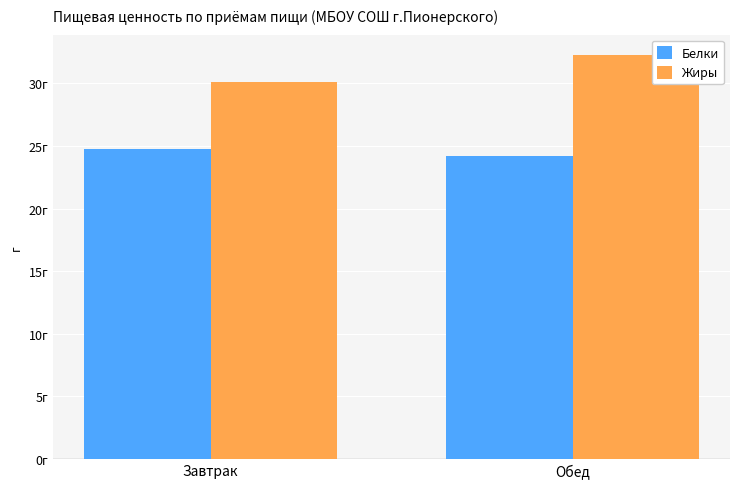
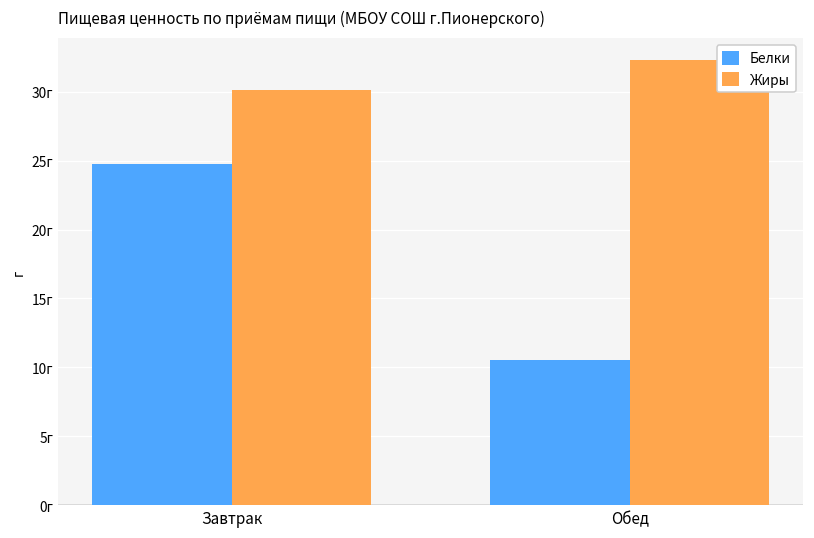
Белки, Обед: 24.2г -> 10.5г
